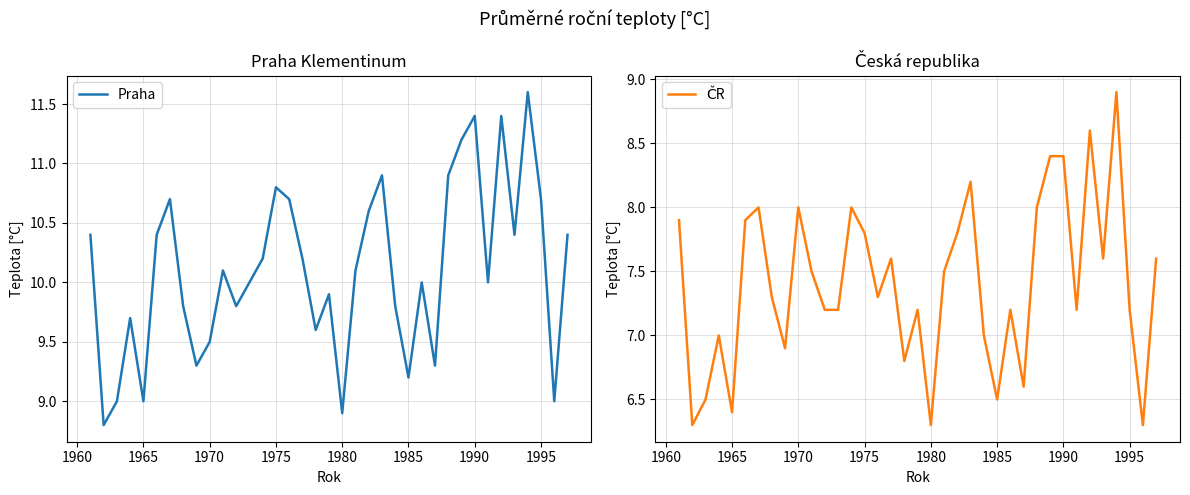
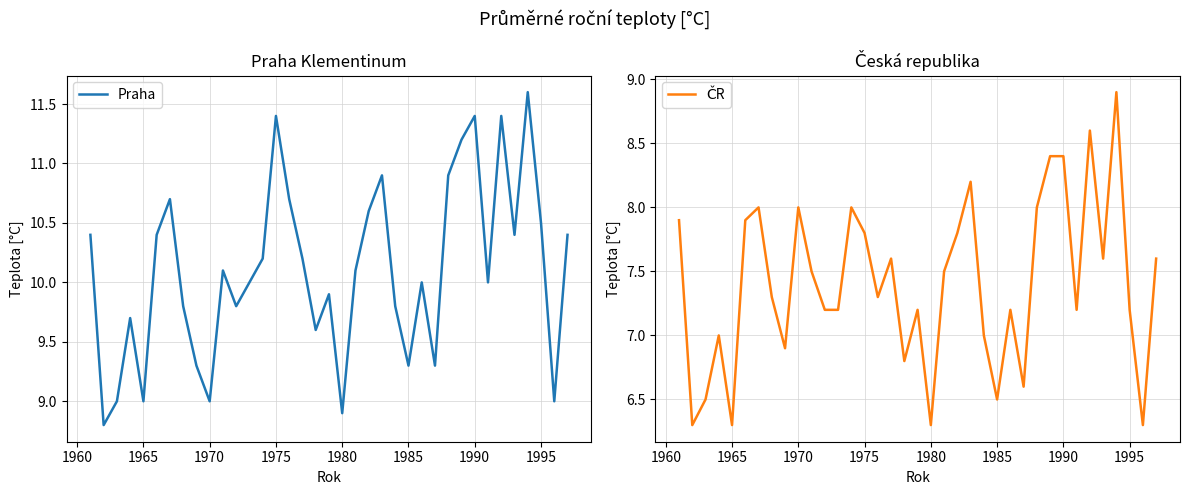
Praha Klementinum, 1970: 9.5 -> 9.0
Praha Klementinum, 1975: 10.8 -> 11.4
Praha Klementinum, 1985: 9.2 -> 9.3
Praha Klementinum, 1995: 10.7 -> 10.5
Česká republika, 1965: 6.4 -> 6.3
